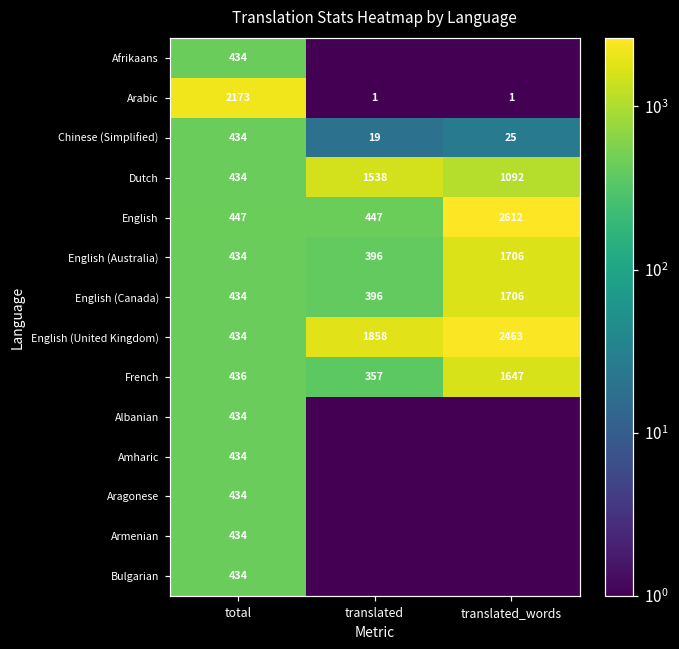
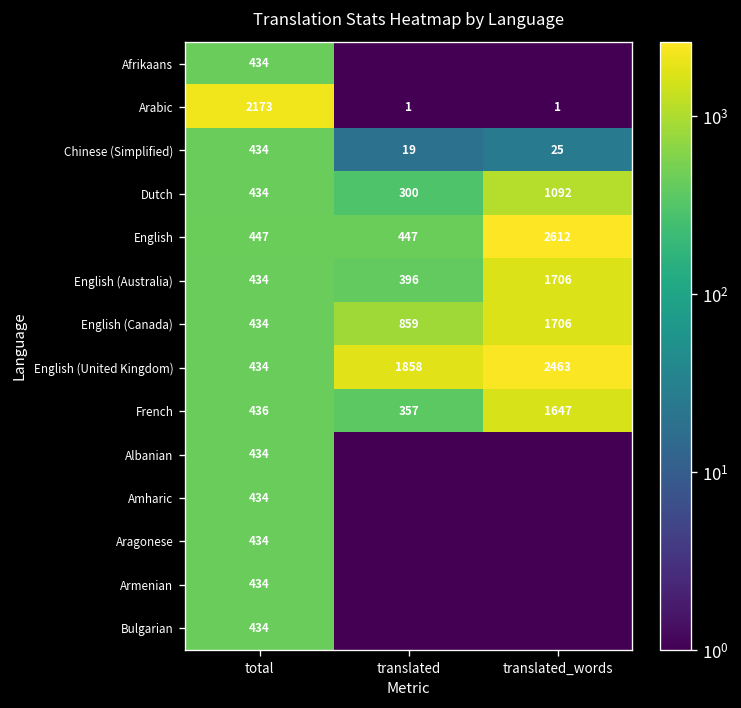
Dutch, translated: 1538 -> 300
English (Canada), translated: 396 -> 859
